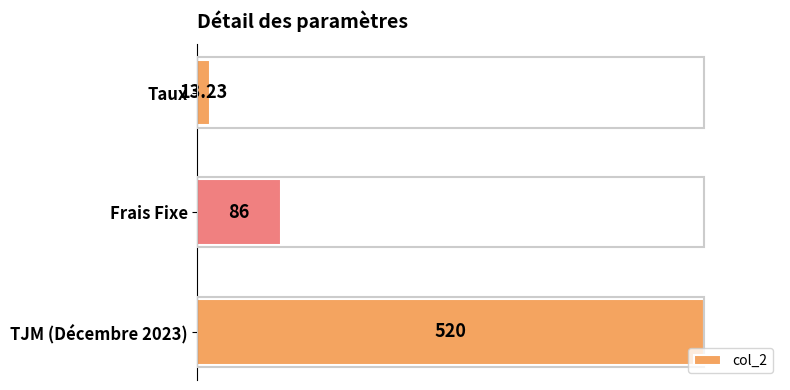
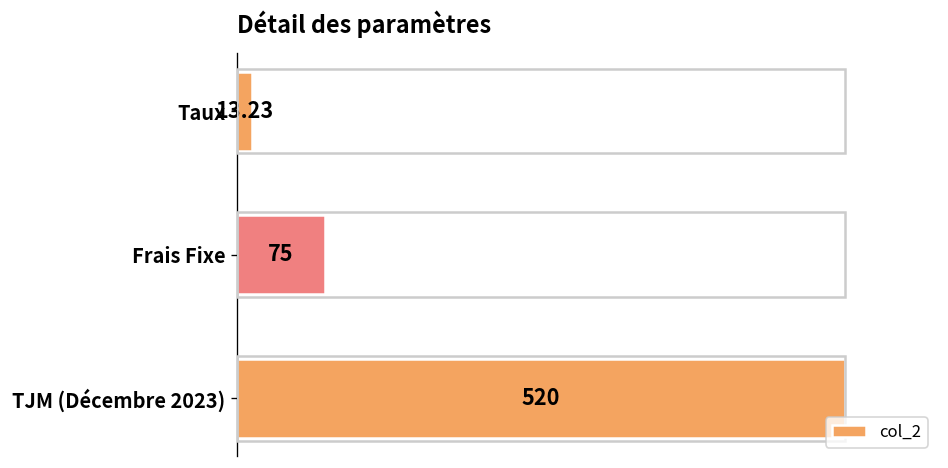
Frais Fixe: 86 -> 75
